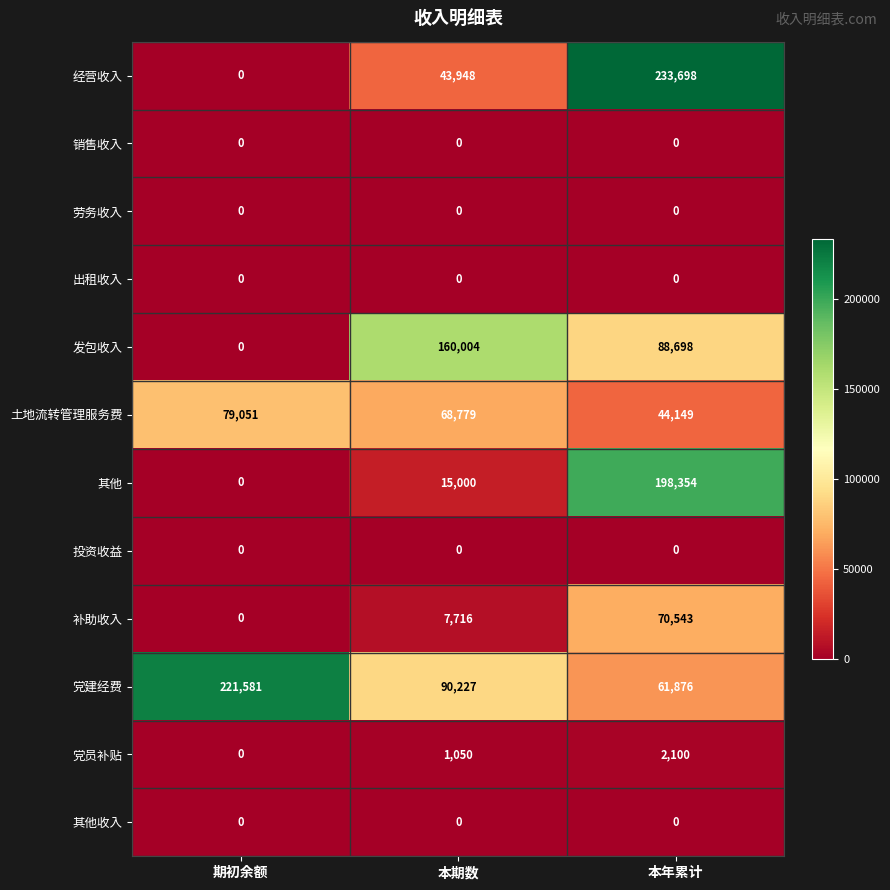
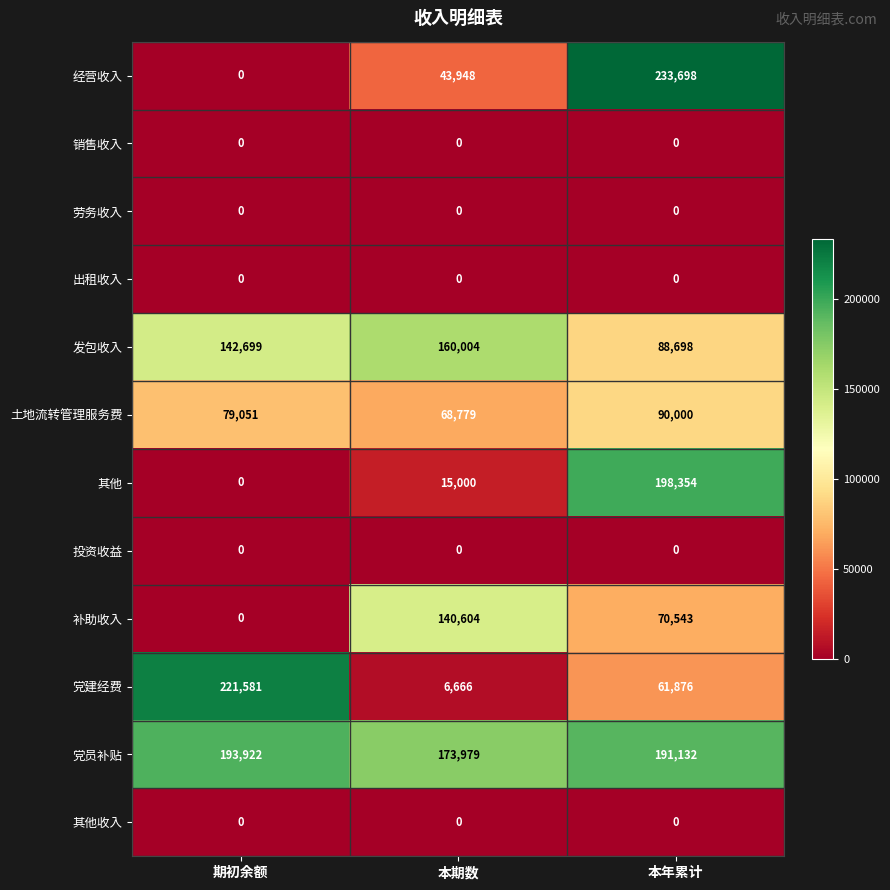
发包收入, 期初余额: 0 -> 142,699
土地流转管理服务费, 本年累计: 44,149 -> 90,000
补助收入, 本期数: 7,716 -> 140,604
党建经费, 本期数: 90,227 -> 6,666
党员补贴, 期初余额: 0 -> 193,922
党员补贴, 本期数: 1,050 -> 173,979
党员补贴, 本年累计: 2,100 -> 191,132
